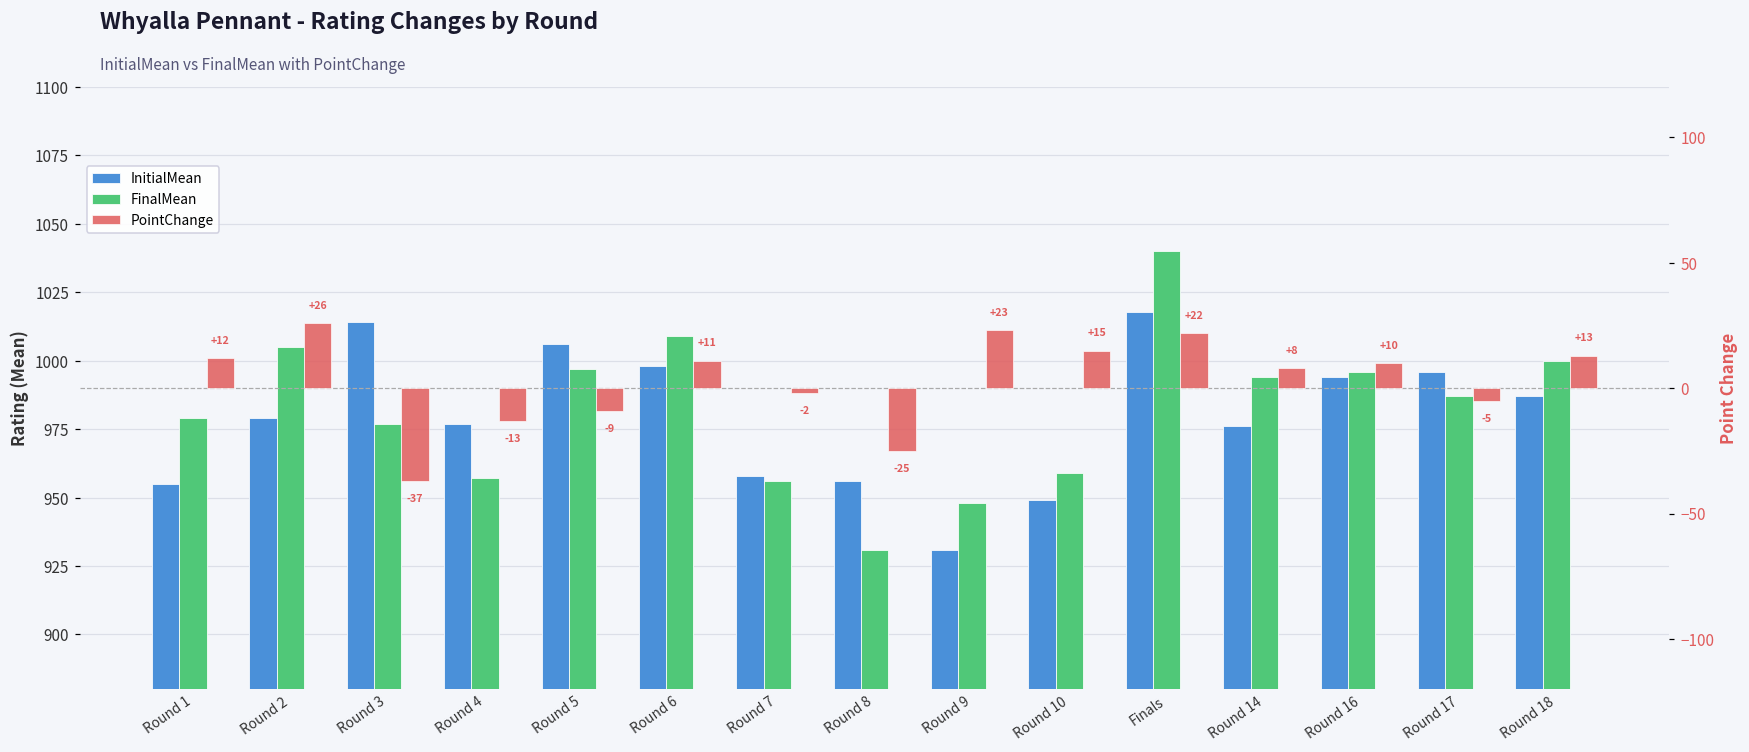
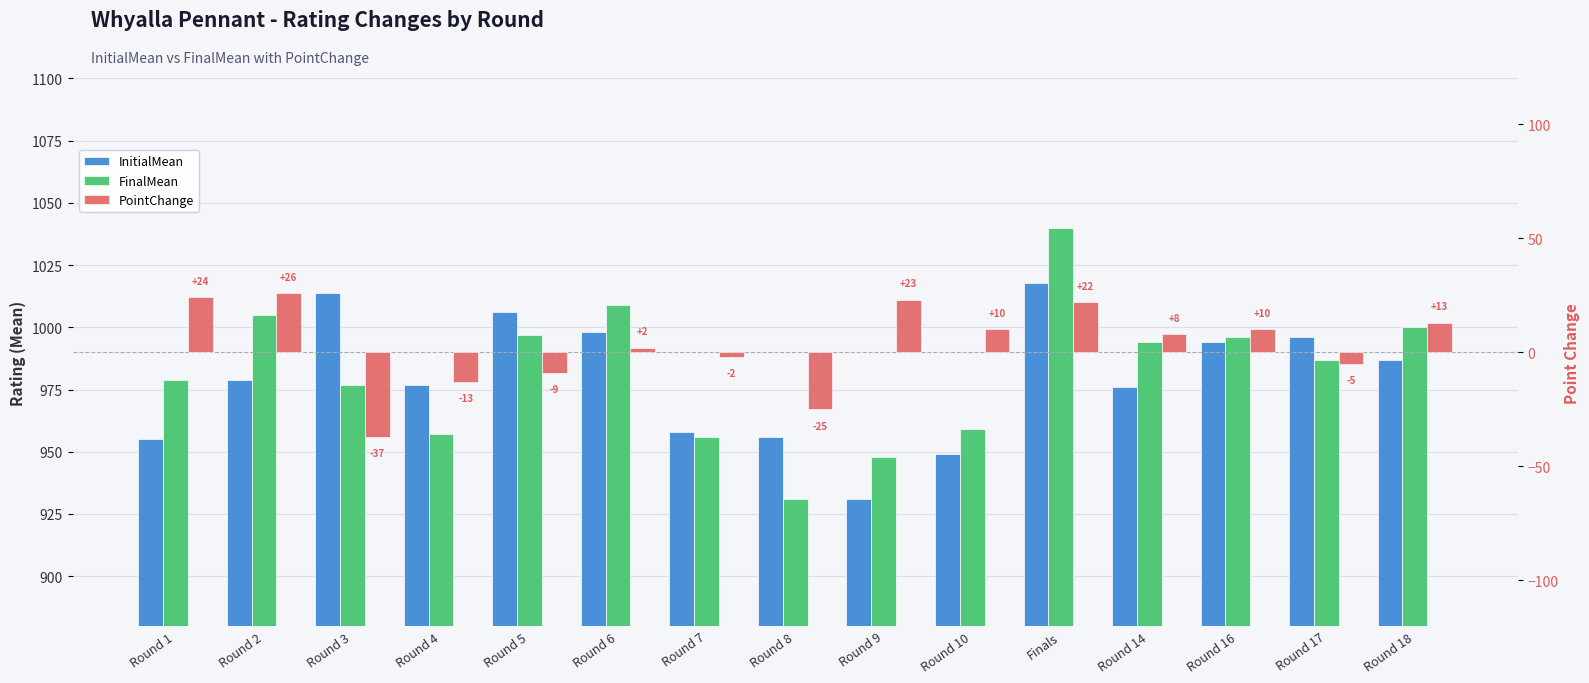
PointChange, Round 1: +12 -> +24
PointChange, Round 6: +11 -> +2
PointChange, Round 10: +15 -> +10
